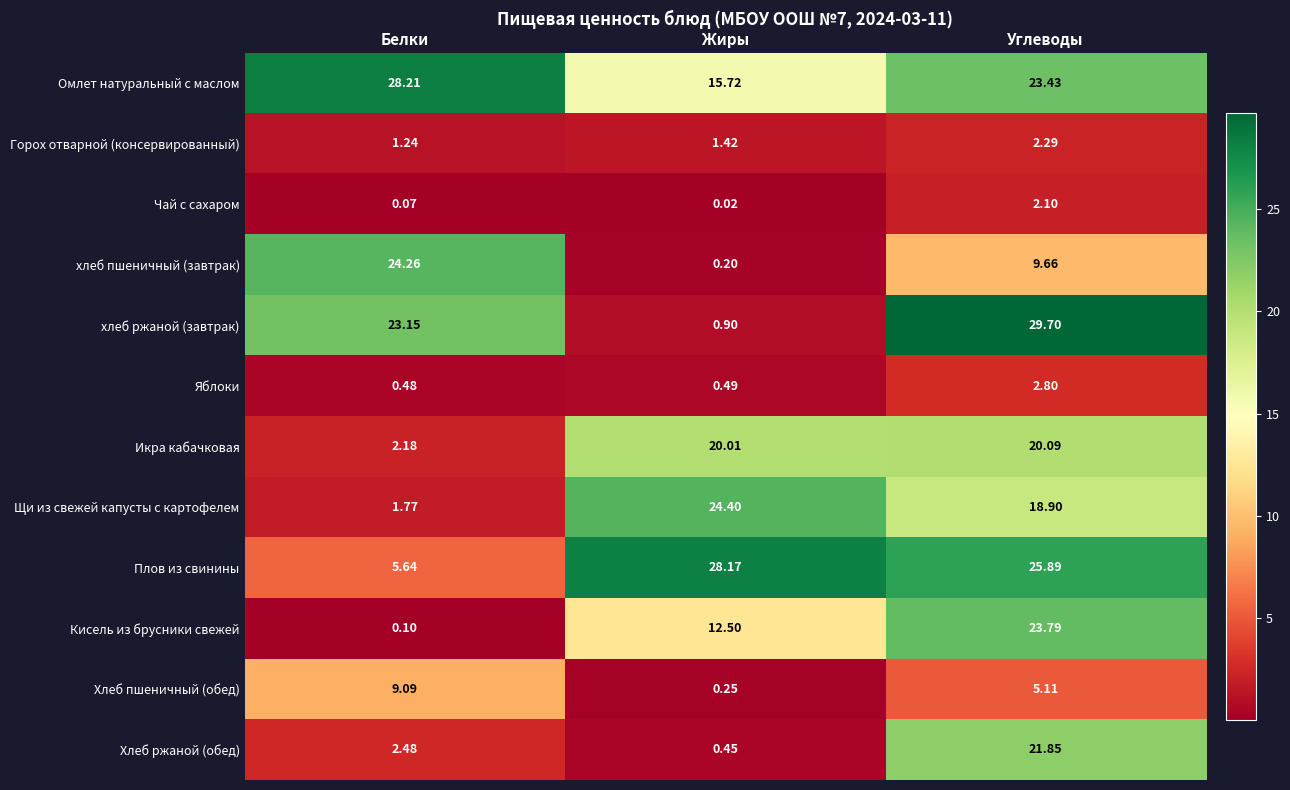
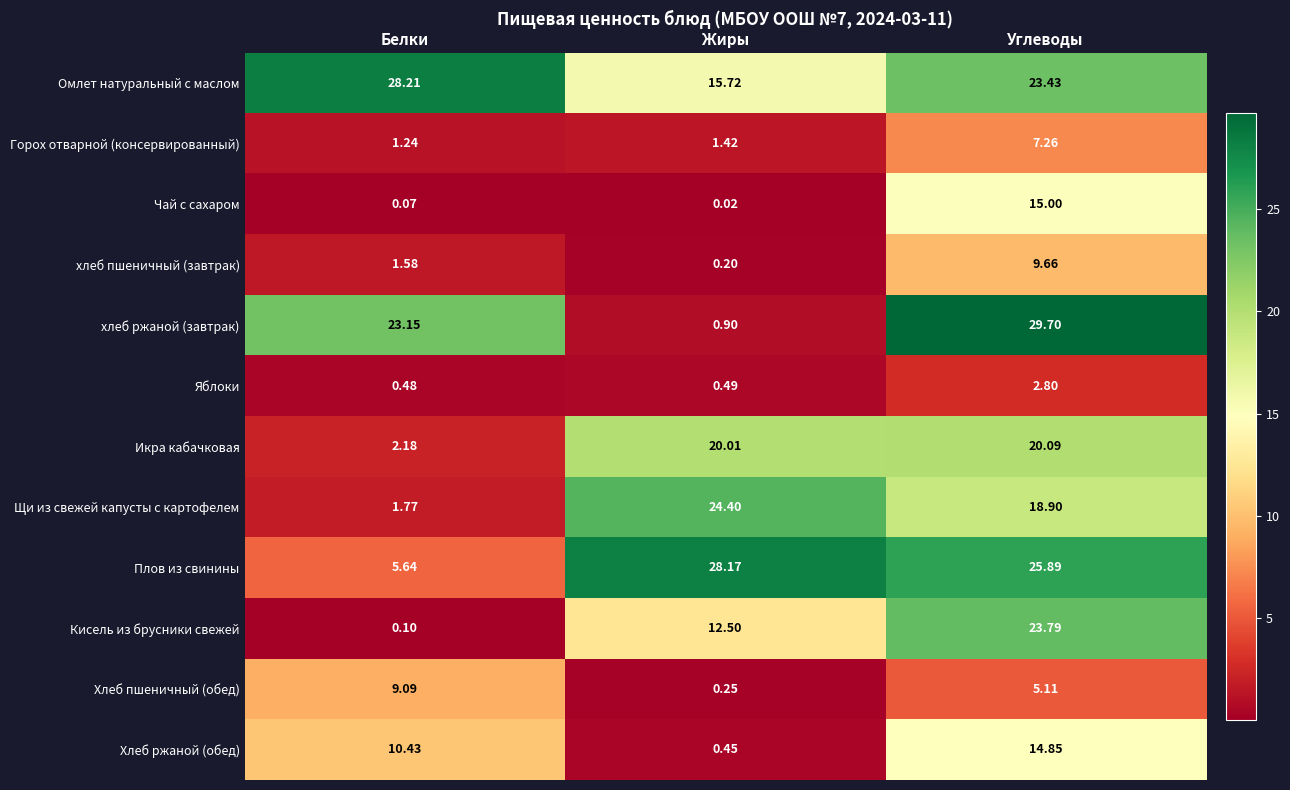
Горох отварной (консервированный), Углеводы: 2.29 -> 7.26
Чай с сахаром, Углеводы: 2.10 -> 15.00
хлеб пшеничный (завтрак), Белки: 24.26 -> 1.58
Хлеб ржаной (обед), Белки: 2.48 -> 10.43
Хлеб ржаной (обед), Углеводы: 21.85 -> 14.85
